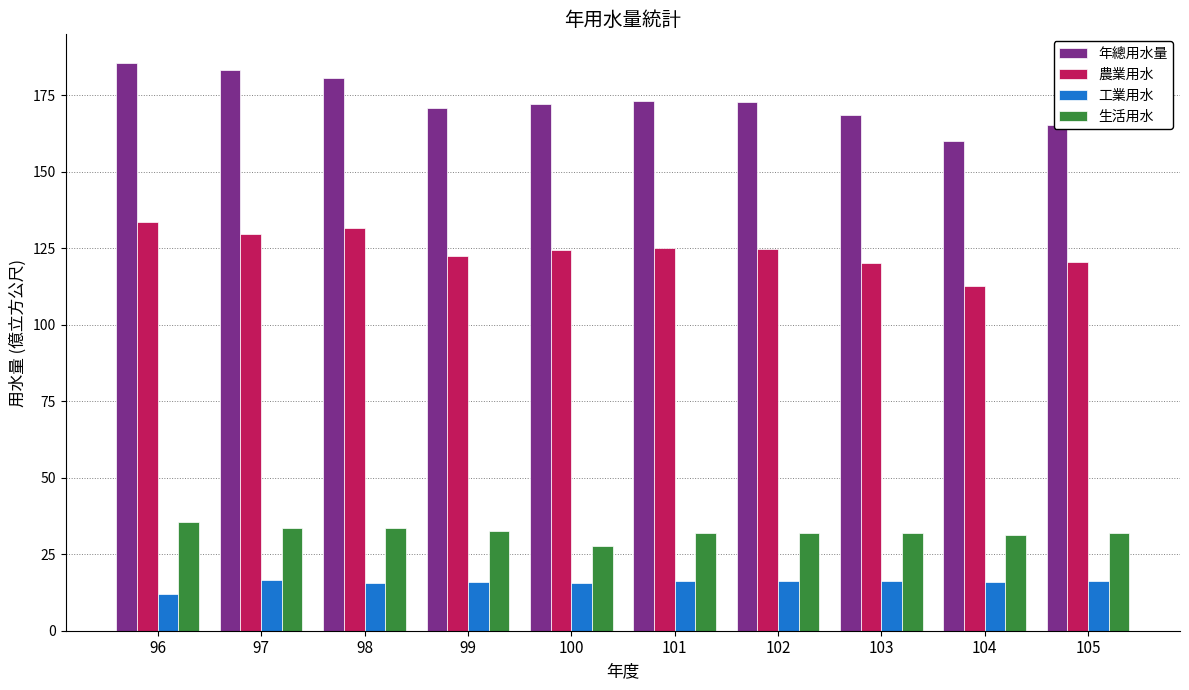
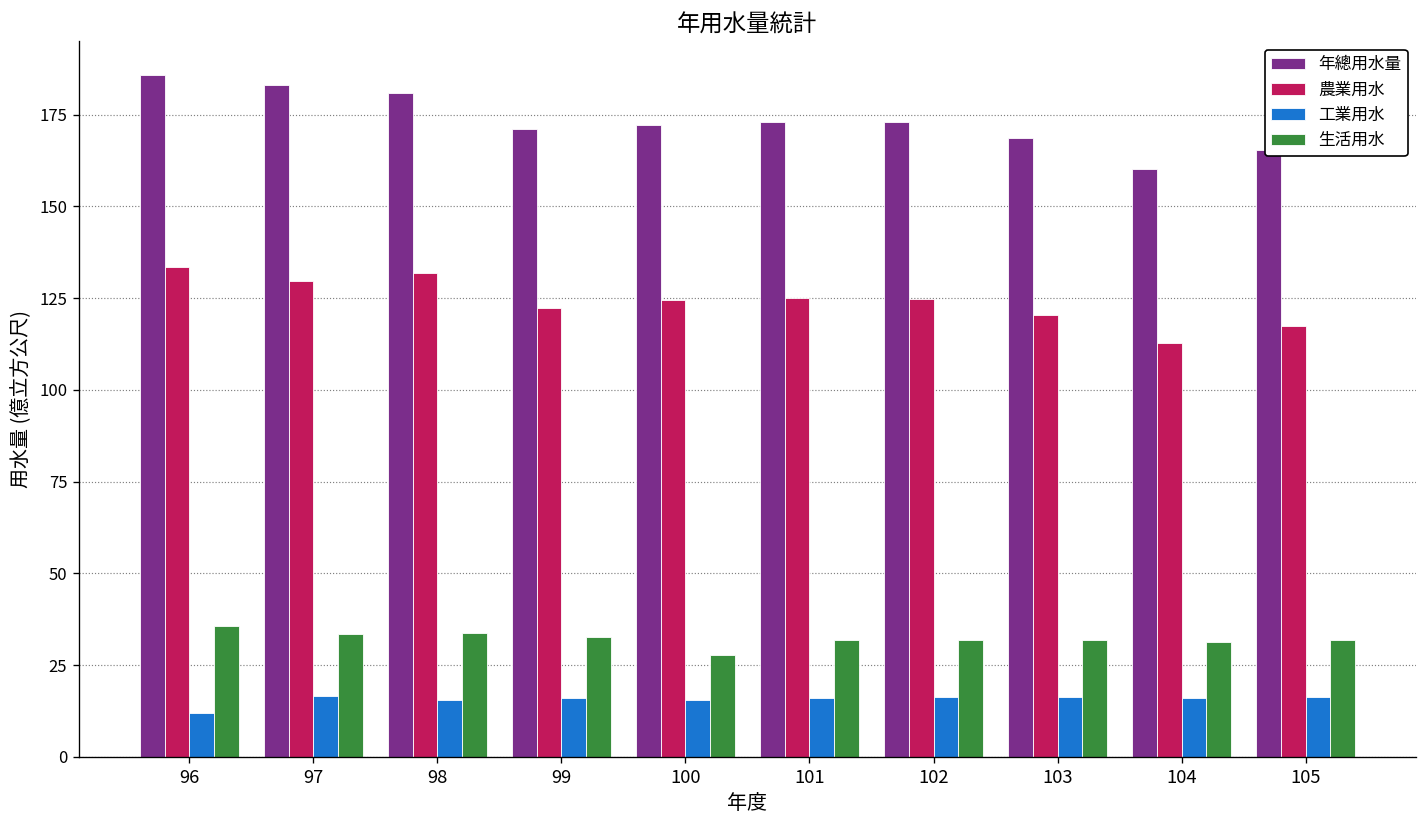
農業用水, 105: 121 -> 117
